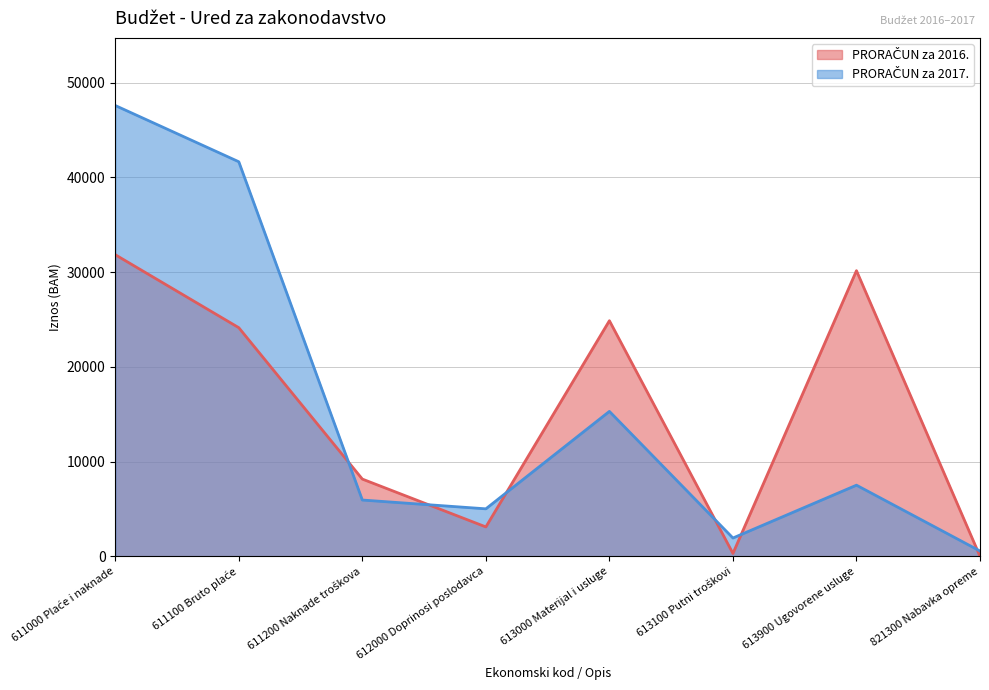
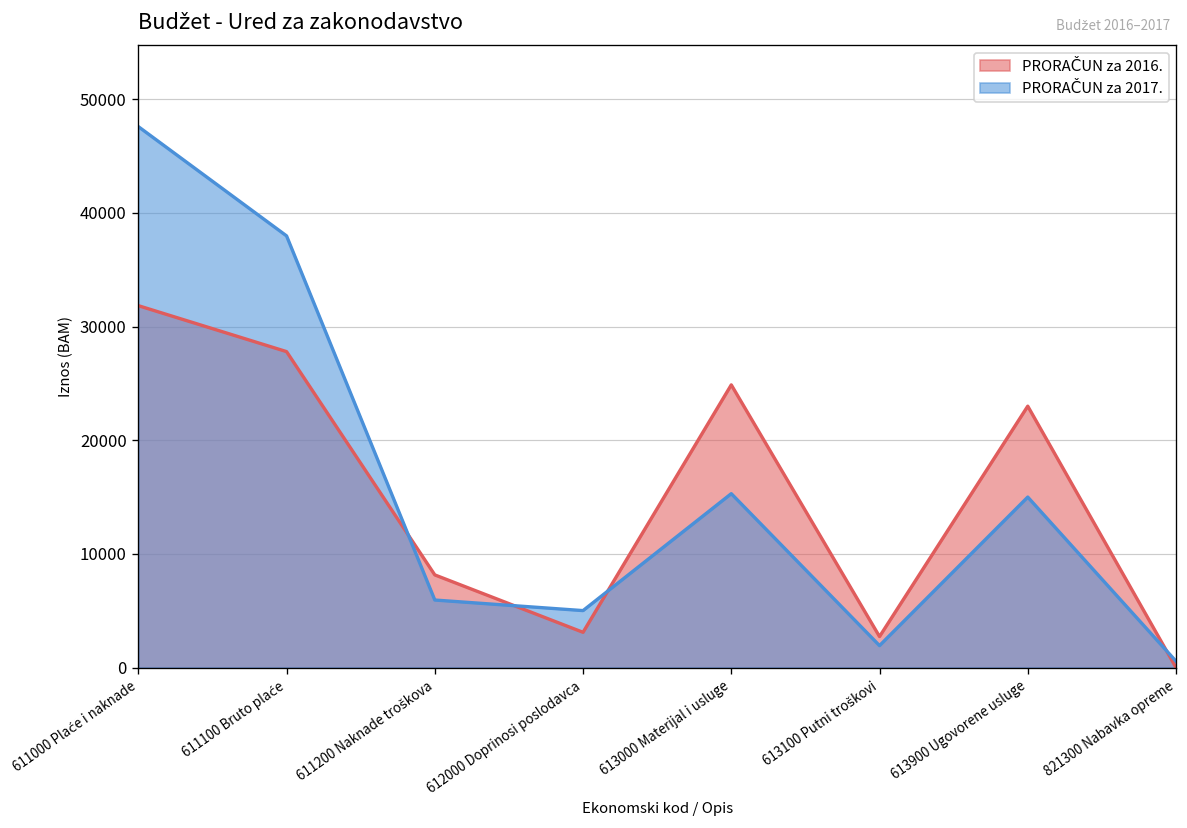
PRORAČUN za 2016., 611100 Bruto plaće: 24000 -> 28000
PRORAČUN za 2017., 611100 Bruto plaće: 42000 -> 38000
PRORAČUN za 2016., 613100 Putni troškovi: 0 -> 3000
PRORAČUN za 2016., 613900 Ugovorene usluge: 30000 -> 23000
PRORAČUN za 2017., 613900 Ugovorene usluge: 8000 -> 15000
